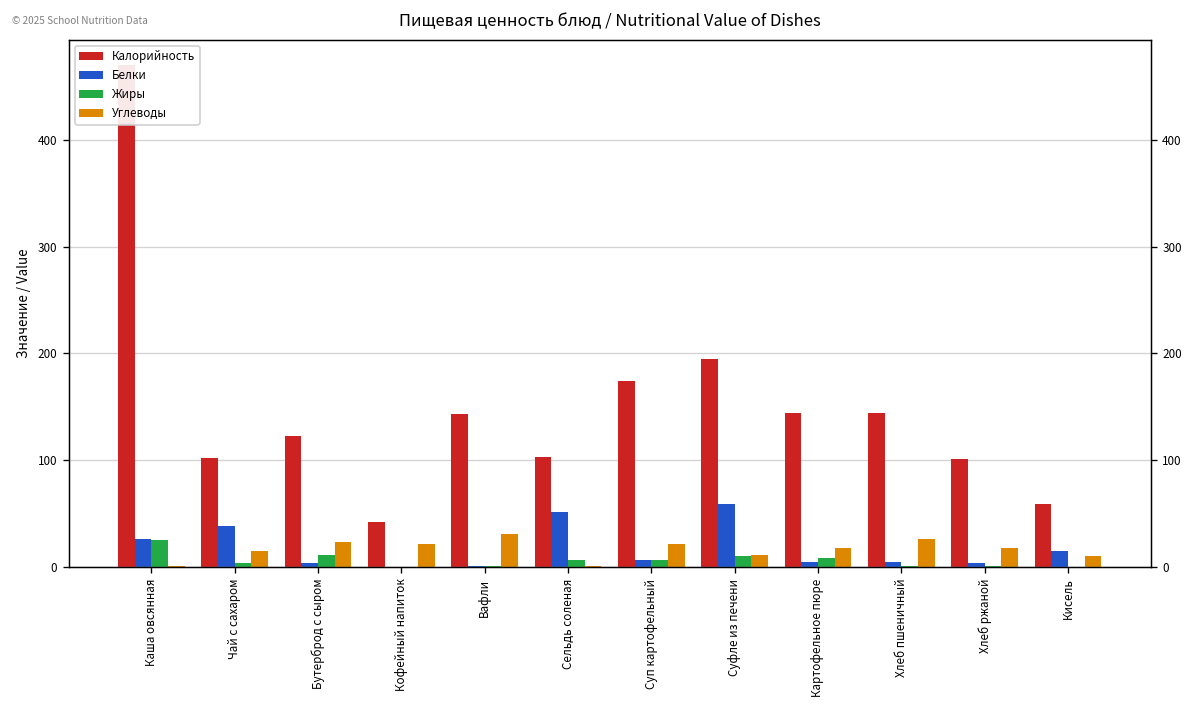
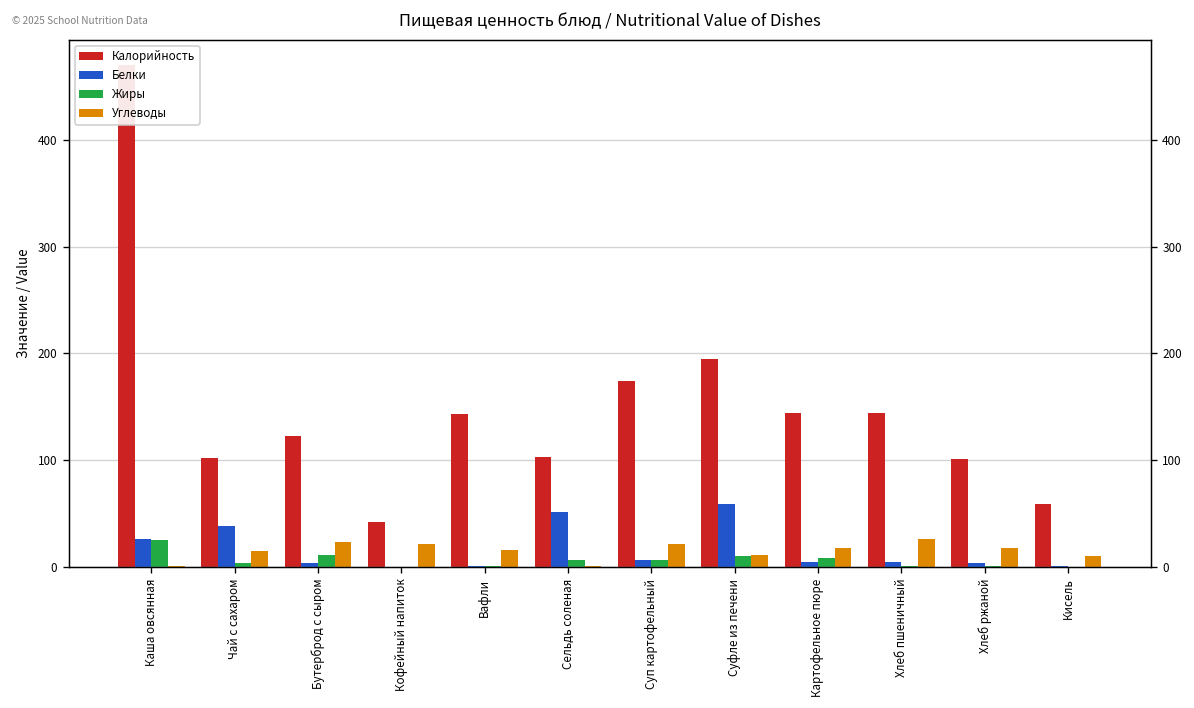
Углеводы, Вафли: 30 -> 20
Белки, Кисель: 10 -> 0
